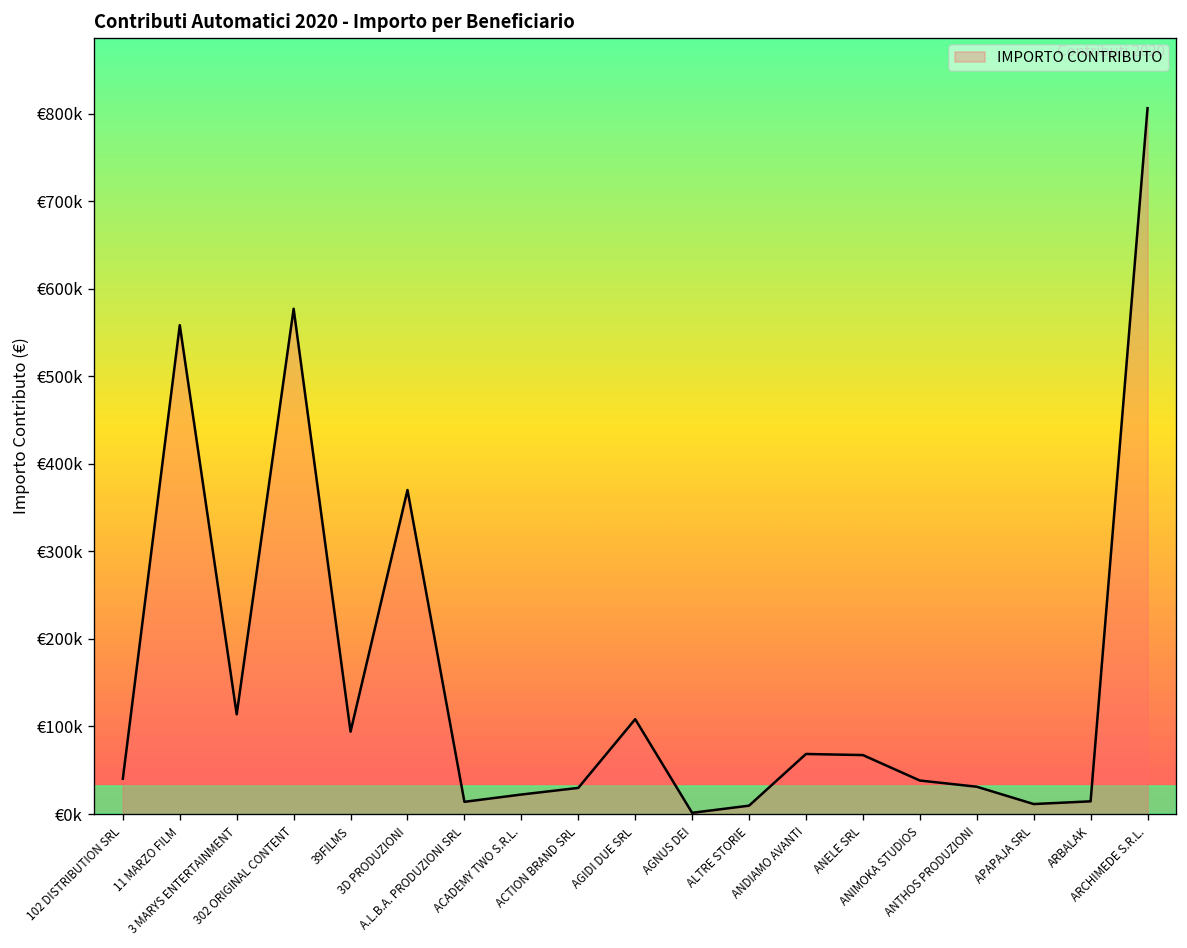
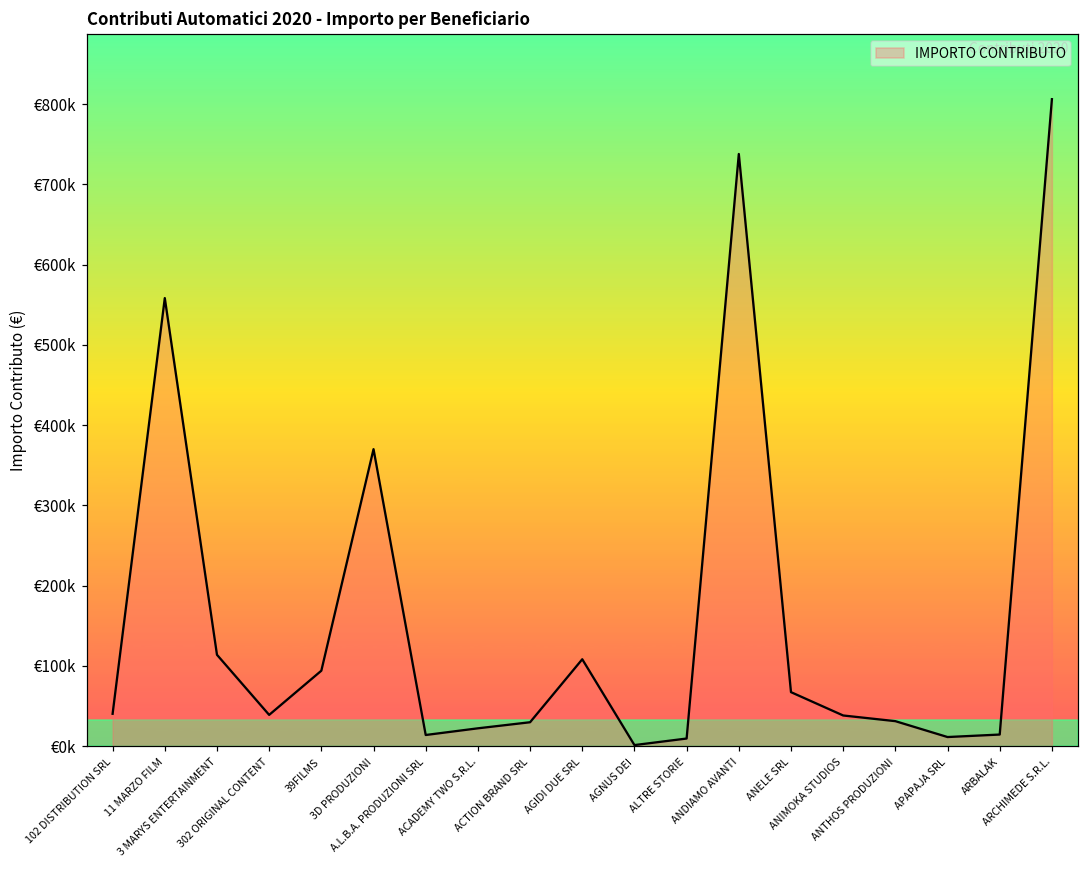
302 ORIGINAL CONTENT: €580000 -> €40000
ANDIAMO AVANTI: €70000 -> €740000
